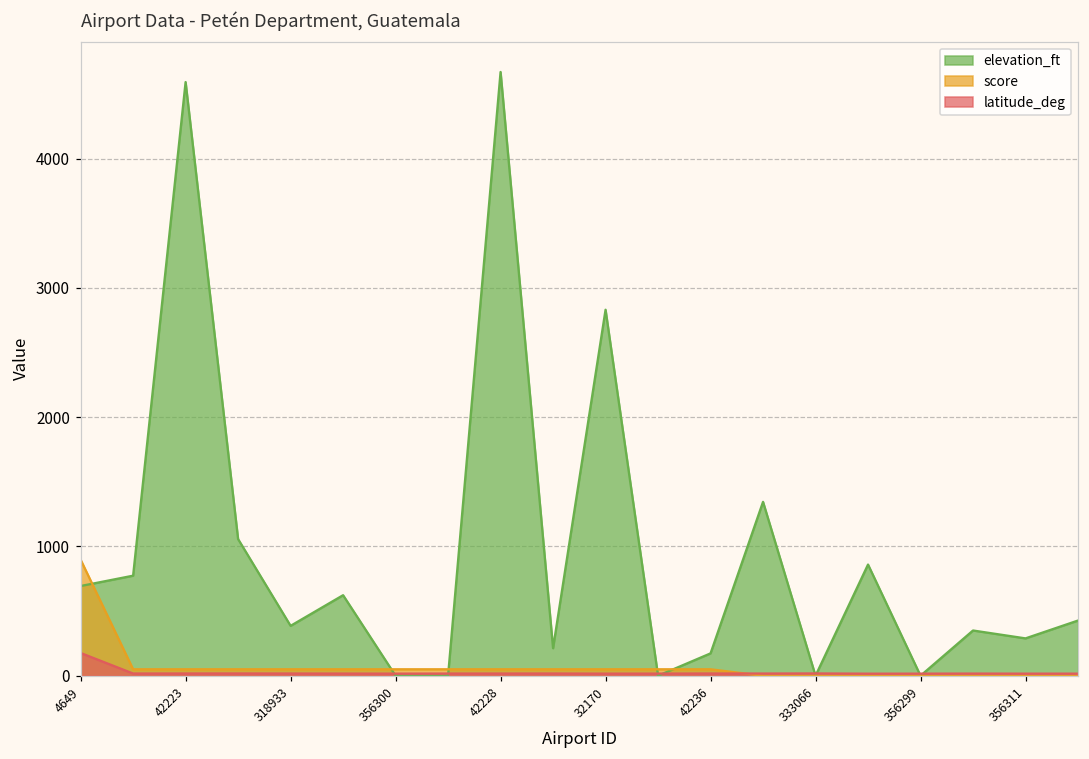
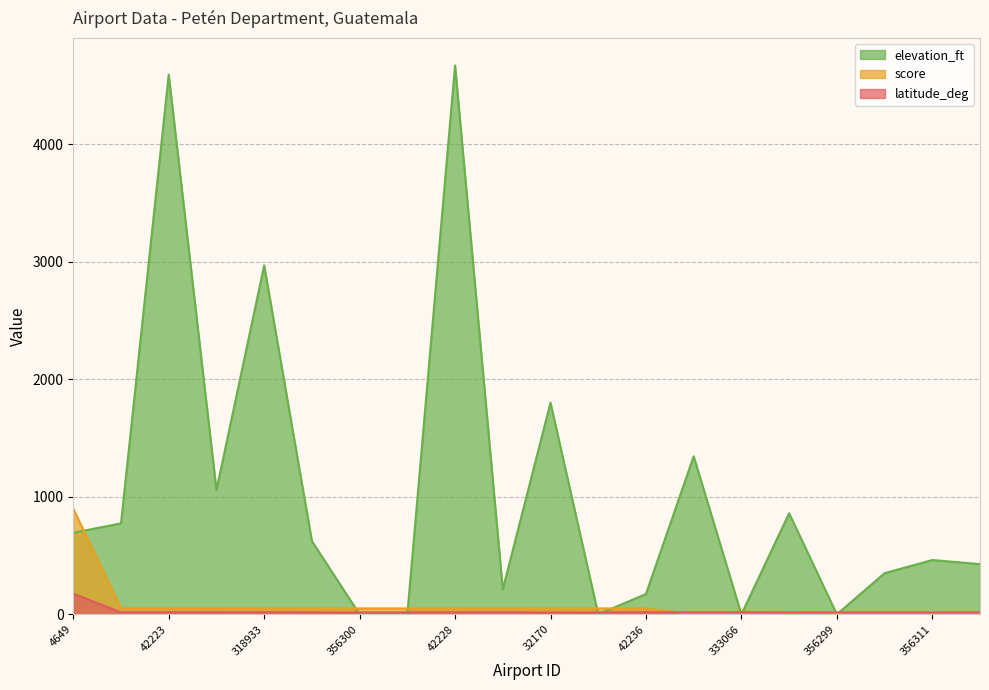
elevation_ft, 318933: 390 -> 2970
elevation_ft, 32170: 2830 -> 1800
elevation_ft, 356311: 290 -> 460
